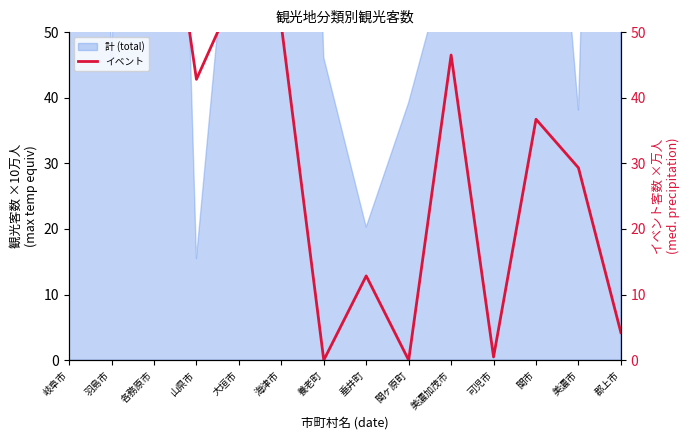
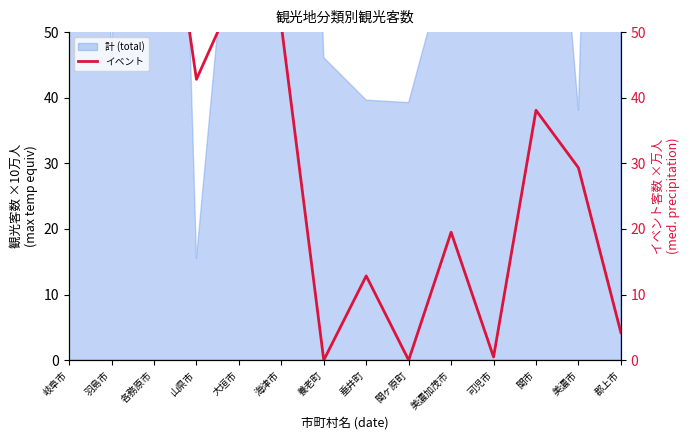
計 (total), 垂井町: 20 -> 40
イベント, 美濃加茂市: 47 -> 20
イベント, 関市: 37 -> 38
